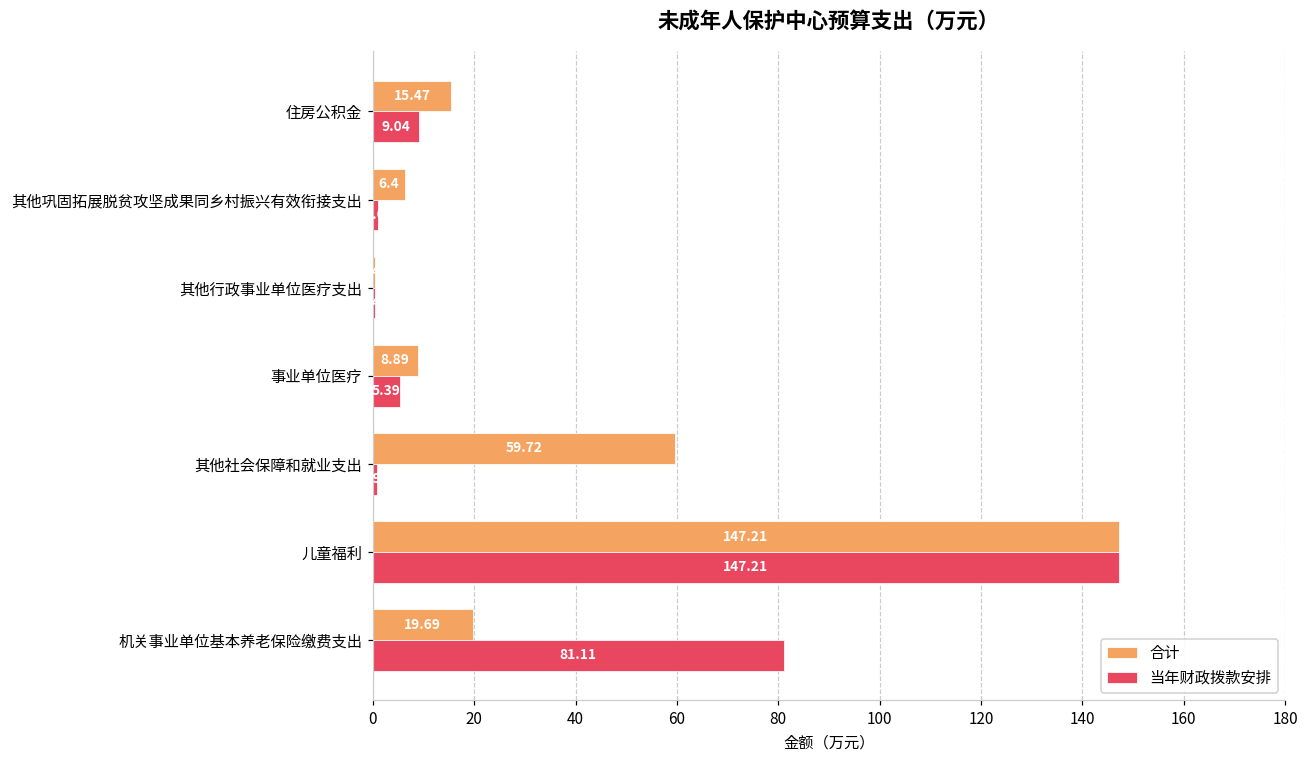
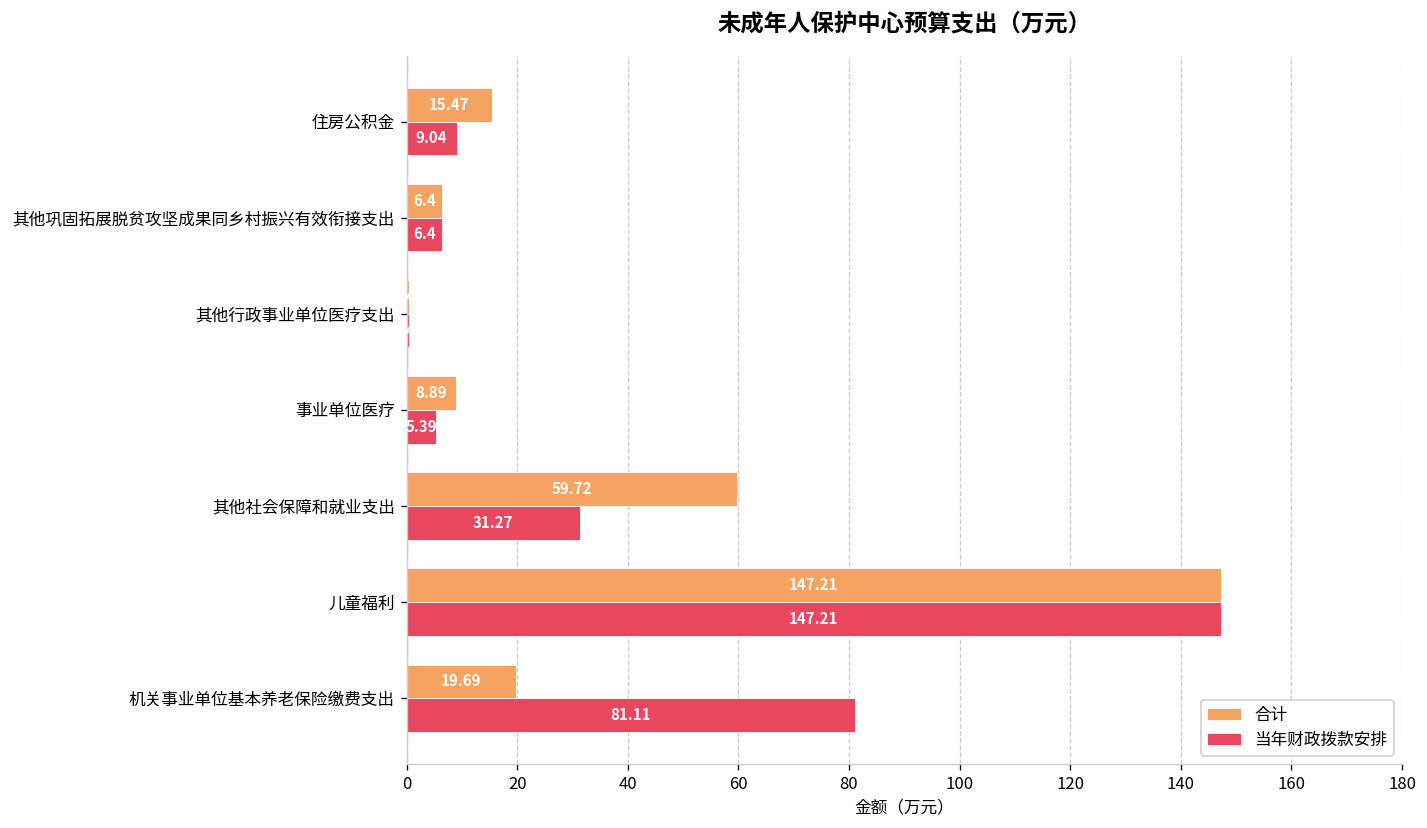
当年财政拨款安排, 其他巩固拓展脱贫攻坚成果同乡村振兴有效衔接支出: 1 -> 6
当年财政拨款安排, 其他社会保障和就业支出: 1 -> 31
